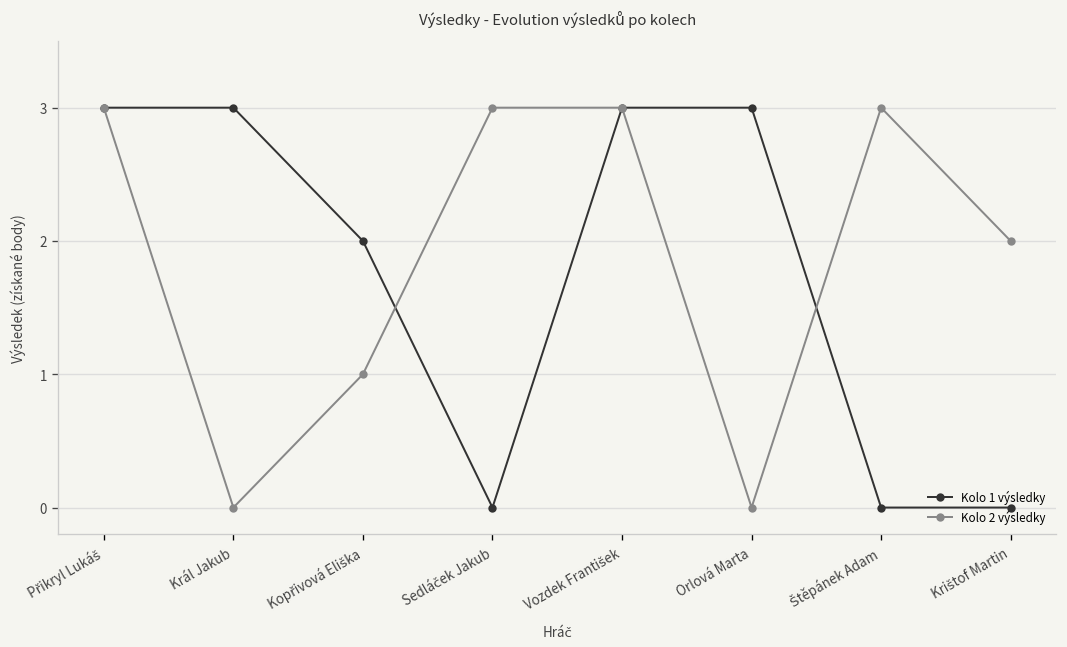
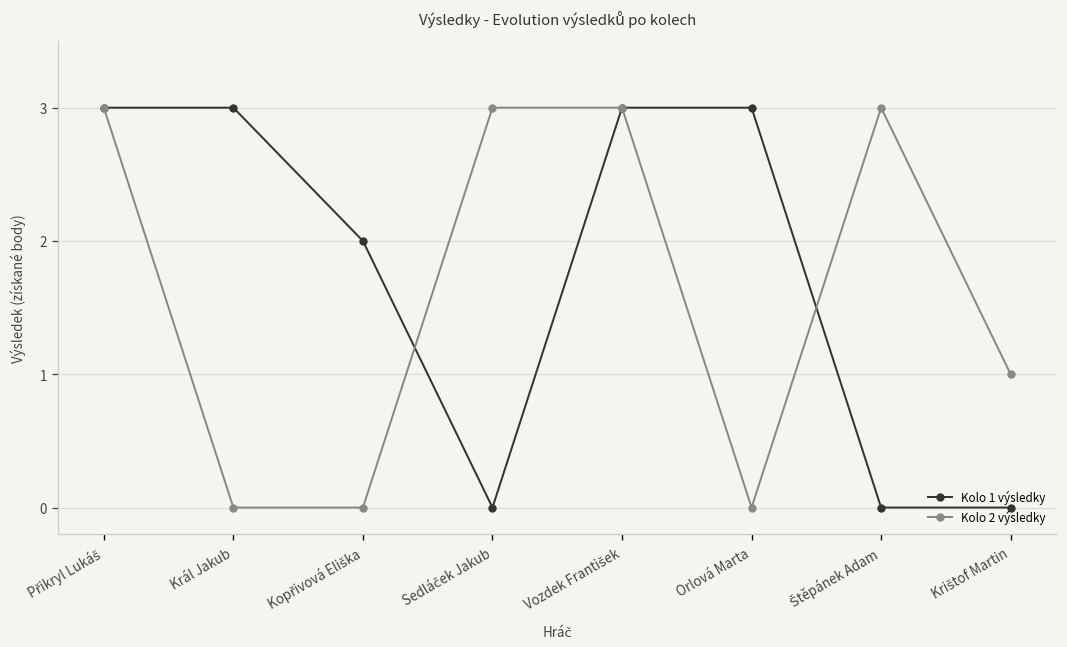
Kolo 2 výsledky, Kopřivová Eliška: 1 -> 0
Kolo 2 výsledky, Krištof Martin: 2 -> 1
